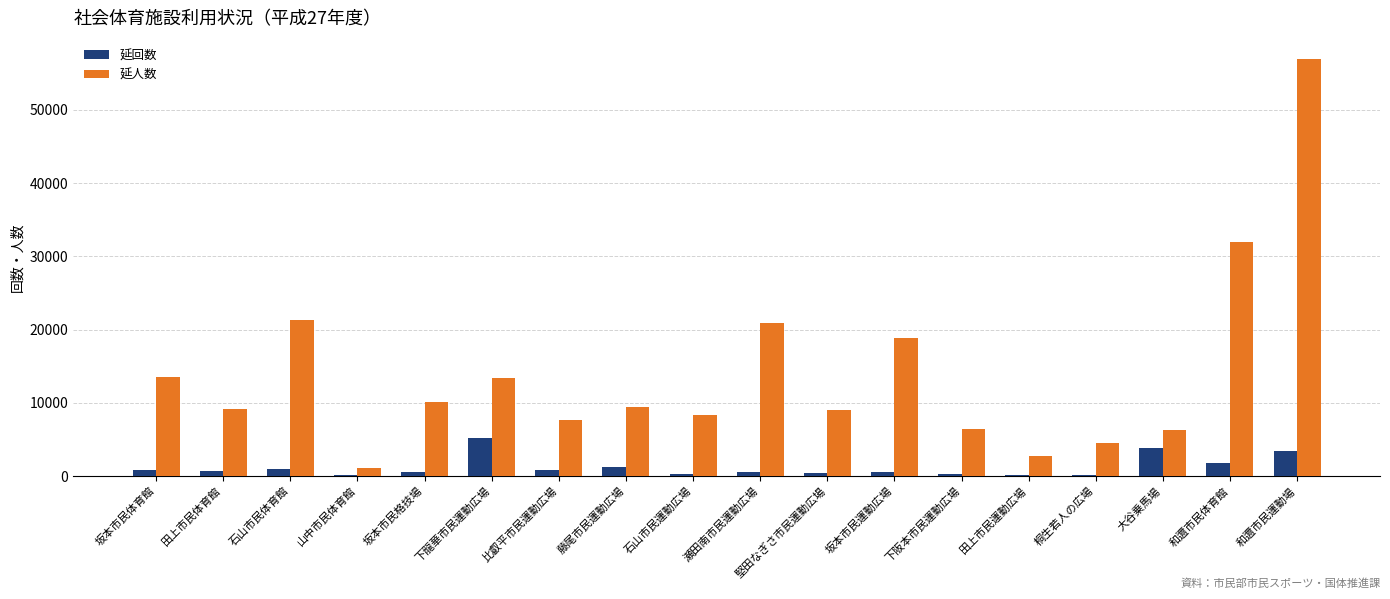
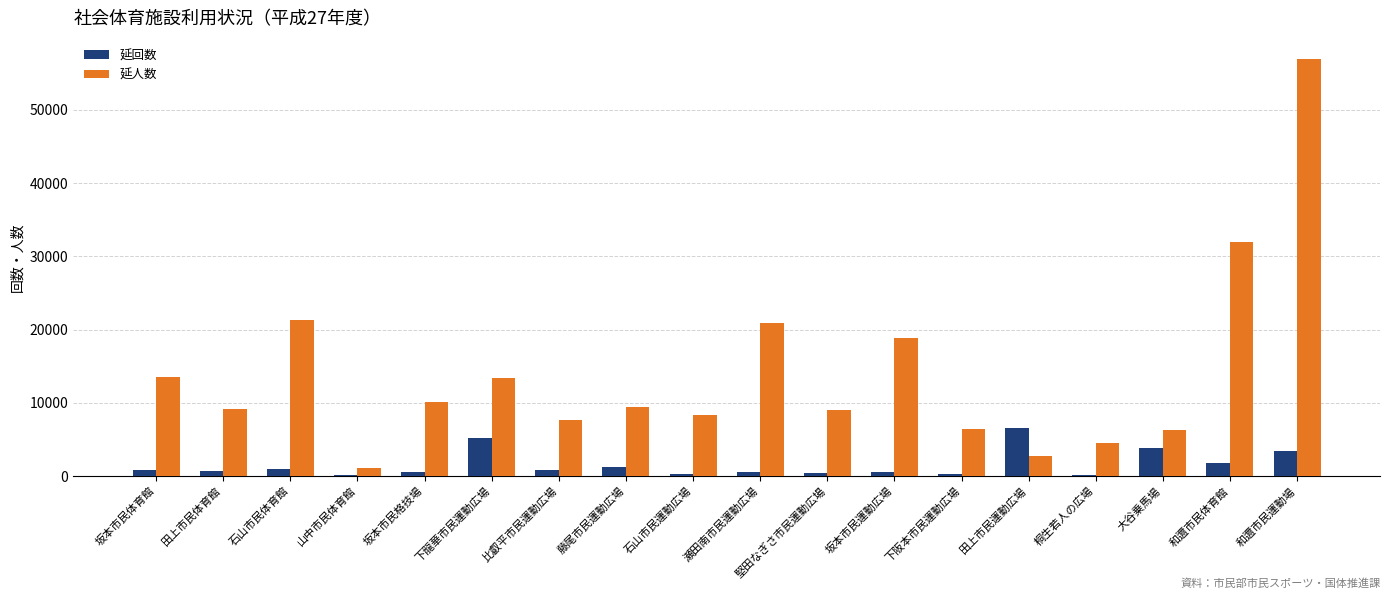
延回数, 田上市民運動広場: 0 -> 7000
